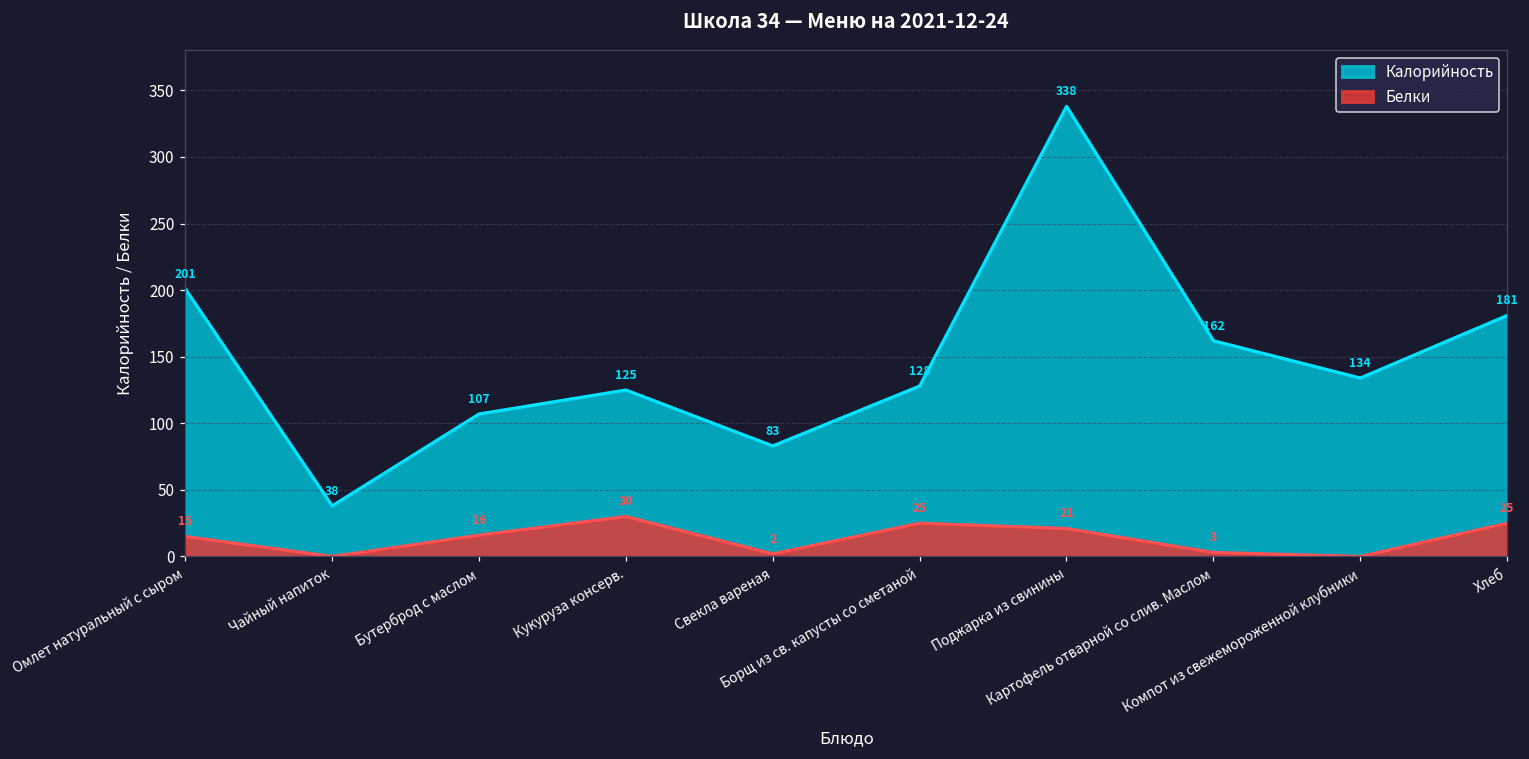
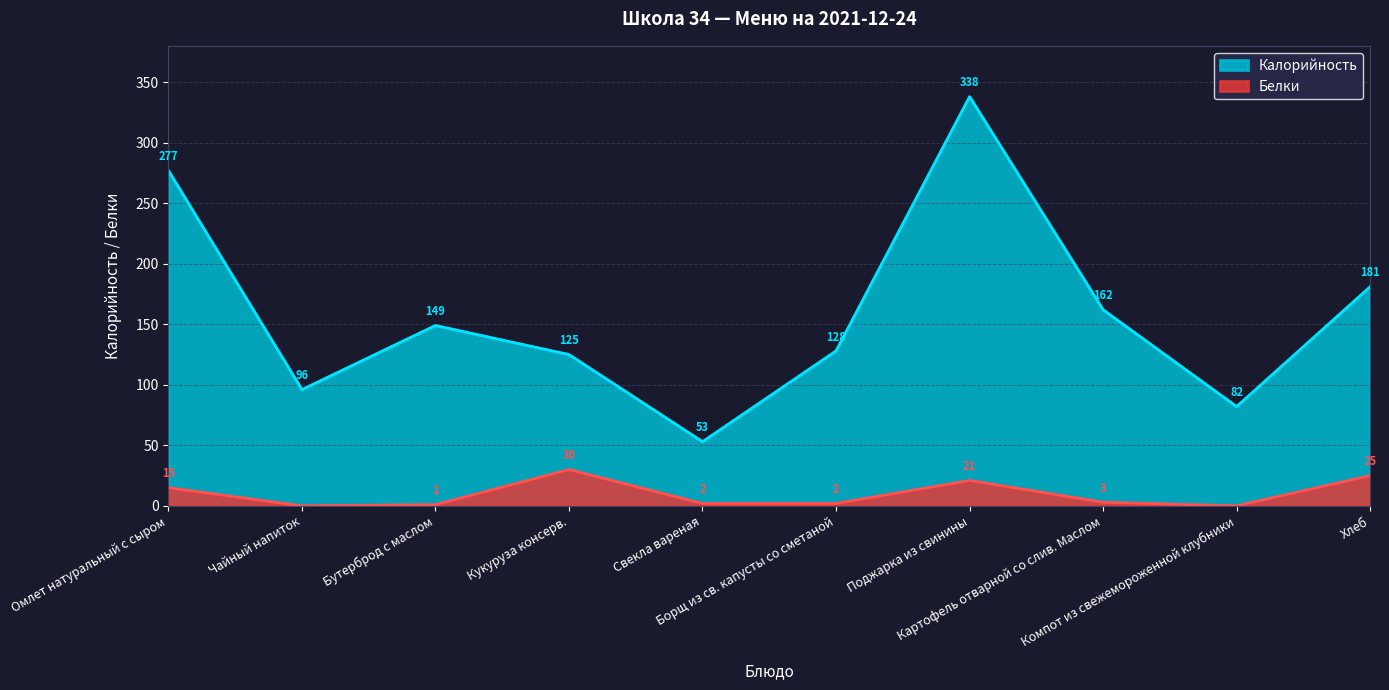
Калорийность, Омлет натуральный с сыром: 201 -> 277
Калорийность, Чайный напиток: 38 -> 96
Калорийность, Бутерброд с маслом: 107 -> 149
Белки, Бутерброд с маслом: 16 -> 1
Калорийность, Свекла вареная: 83 -> 53
Белки, Борщ из св. капусты со сметаной: 25 -> 2
Калорийность, Компот из свежемороженной клубники: 134 -> 82
